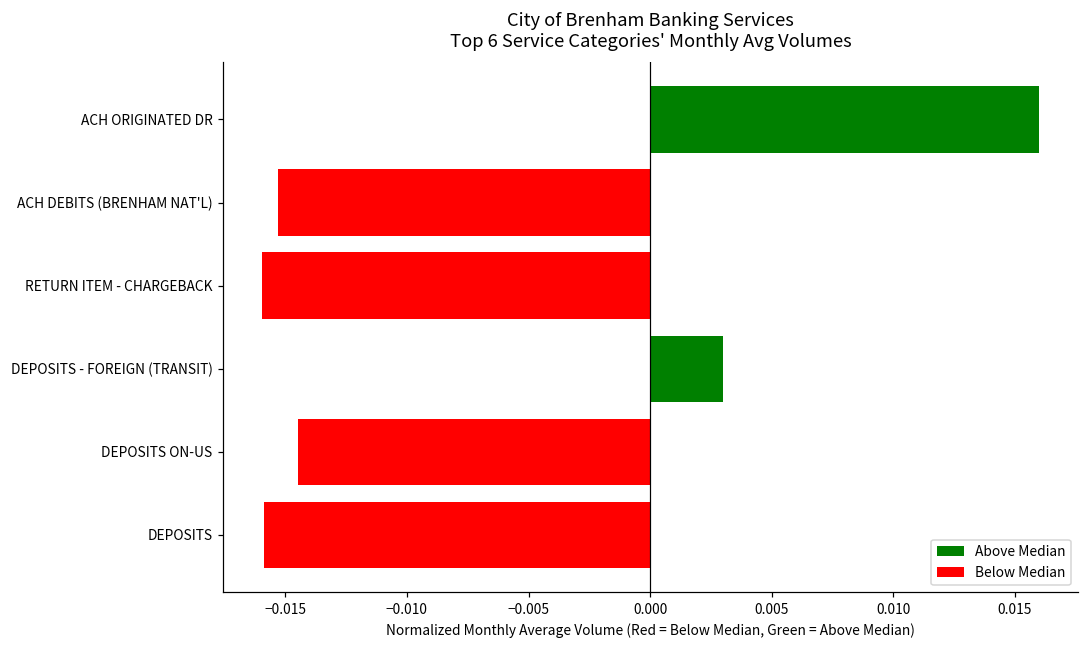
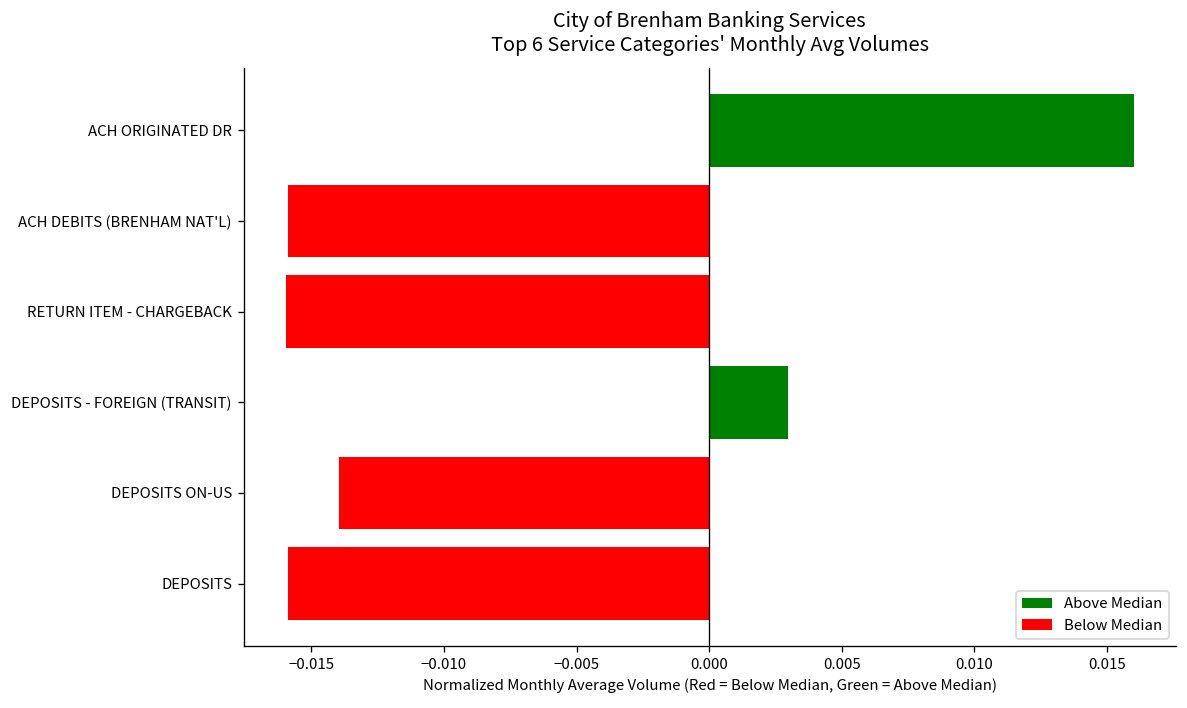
ACH DEBITS (BRENHAM NAT'L): -0.0153 -> -0.0159
DEPOSITS ON-US: -0.0145 -> -0.0139
